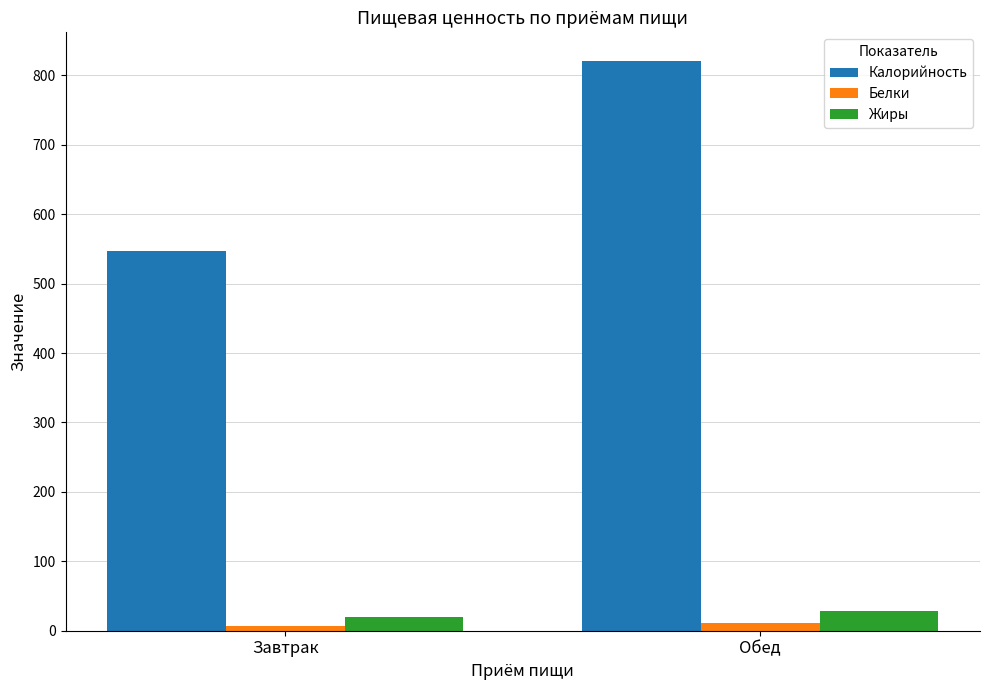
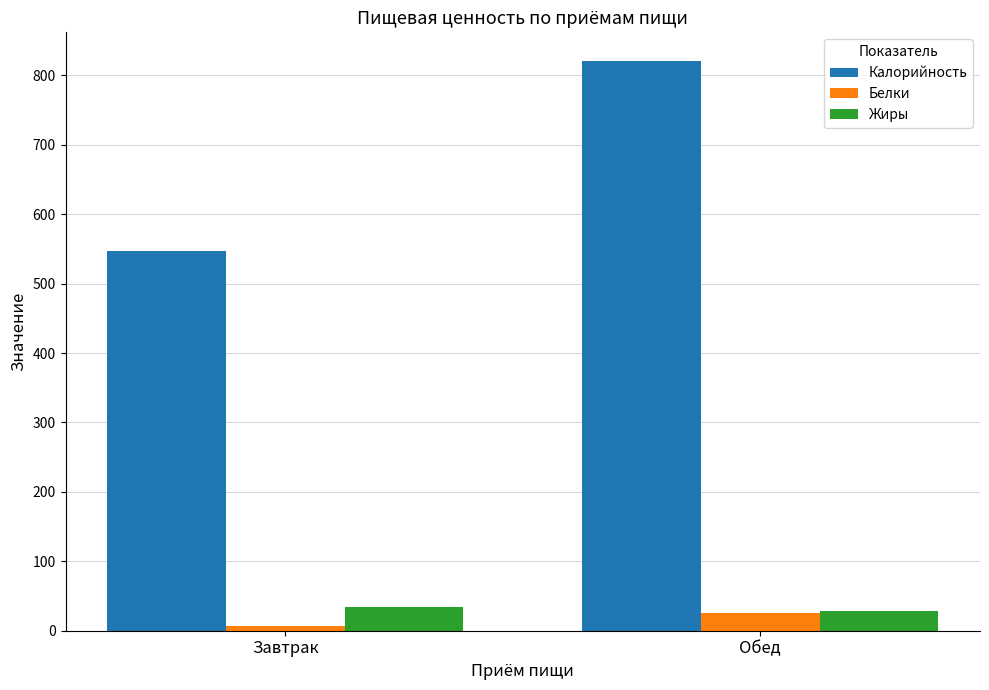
Жиры, Завтрак: 20 -> 30
Белки, Обед: 10 -> 30
